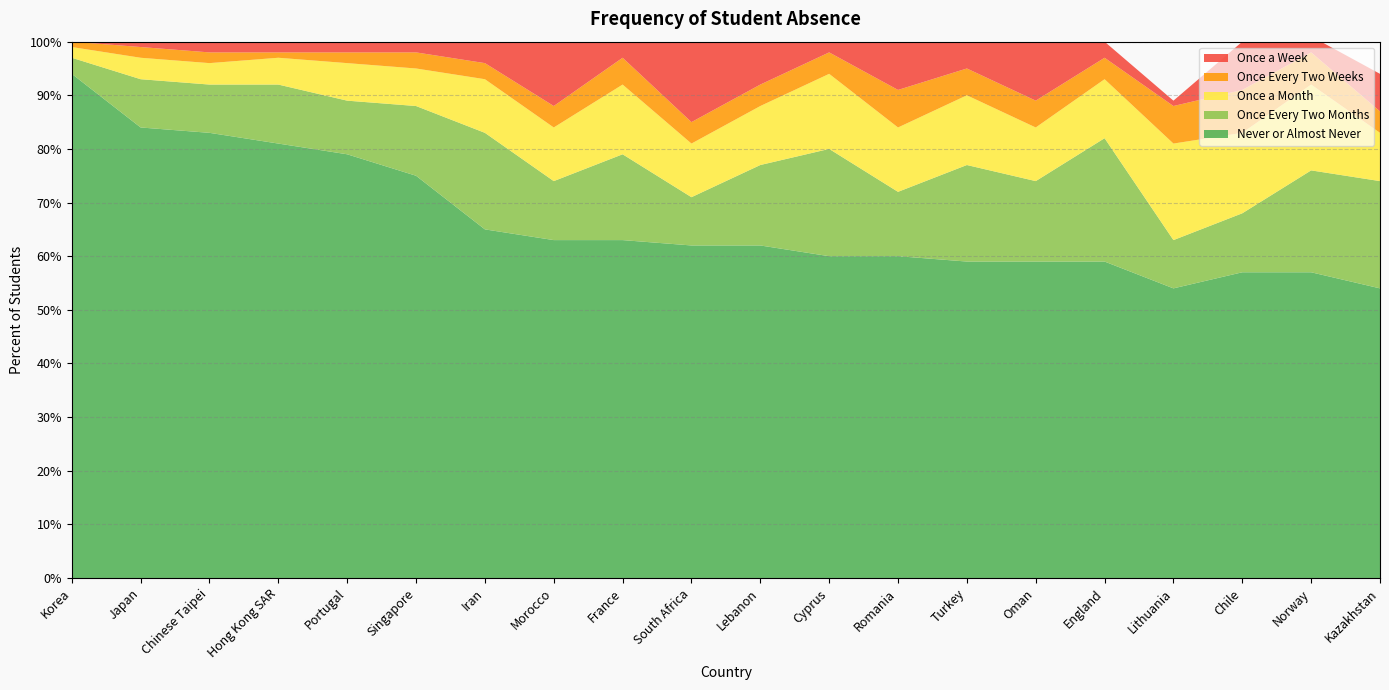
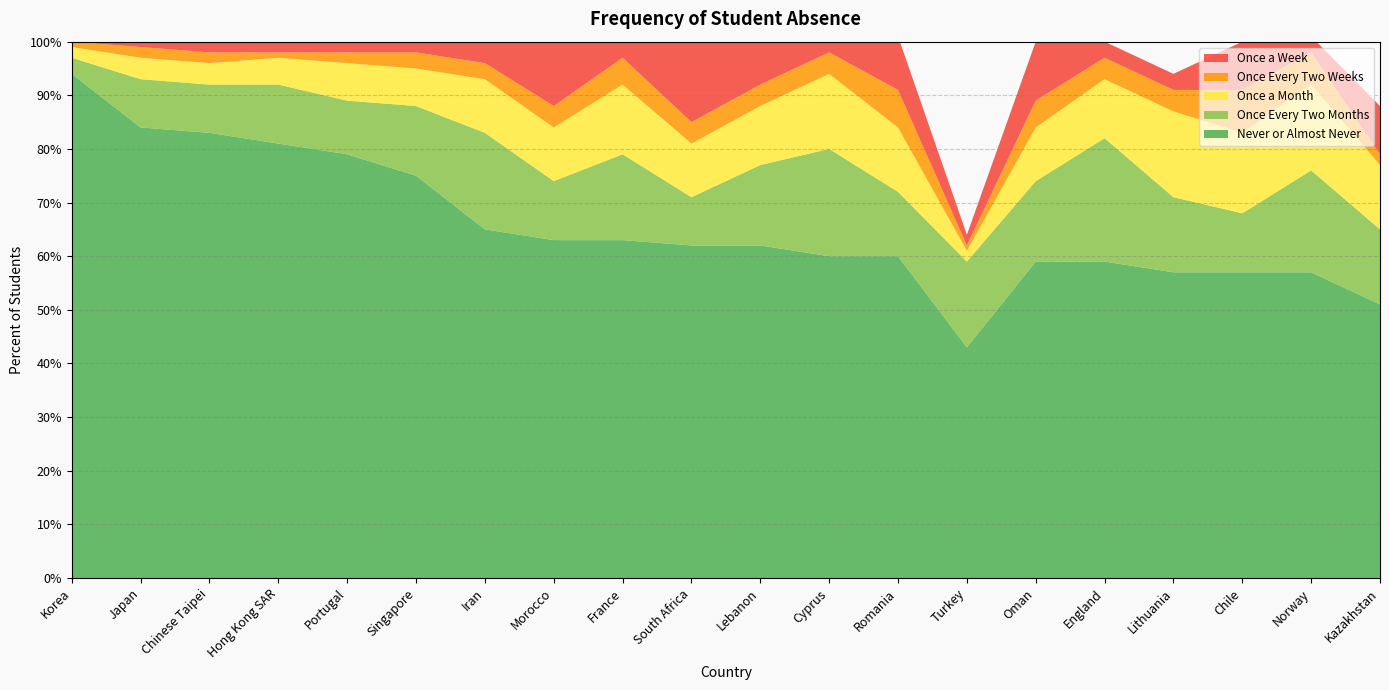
Never or Almost Never, Turkey: 59% -> 43%
Once Every Two Months, Turkey: 18% -> 16%
Once a Month, Turkey: 13% -> 2%
Once Every Two Weeks, Turkey: 5% -> 1%
Once a Week, Turkey: 5% -> 2%
Never or Almost Never, Lithuania: 54% -> 57%
Once Every Two Months, Lithuania: 9% -> 14%
Once a Month, Lithuania: 18% -> 16%
Once Every Two Weeks, Lithuania: 7% -> 4%
Once a Week, Lithuania: 1% -> 3%
Never or Almost Never, Kazakhstan: 54% -> 51%
Once Every Two Months, Kazakhstan: 20% -> 14%
Once a Month, Kazakhstan: 9% -> 12%
Once Every Two Weeks, Kazakhstan: 4% -> 2%
Once a Week, Kazakhstan: 7% -> 9%
